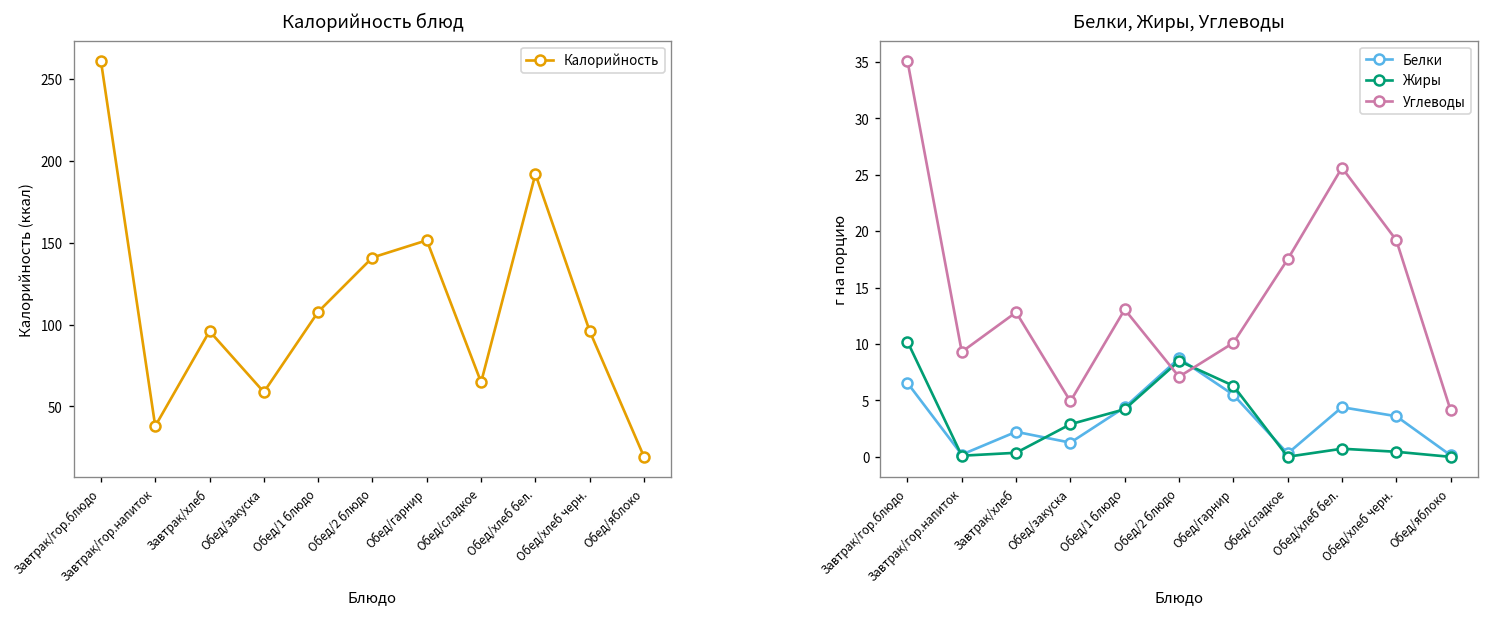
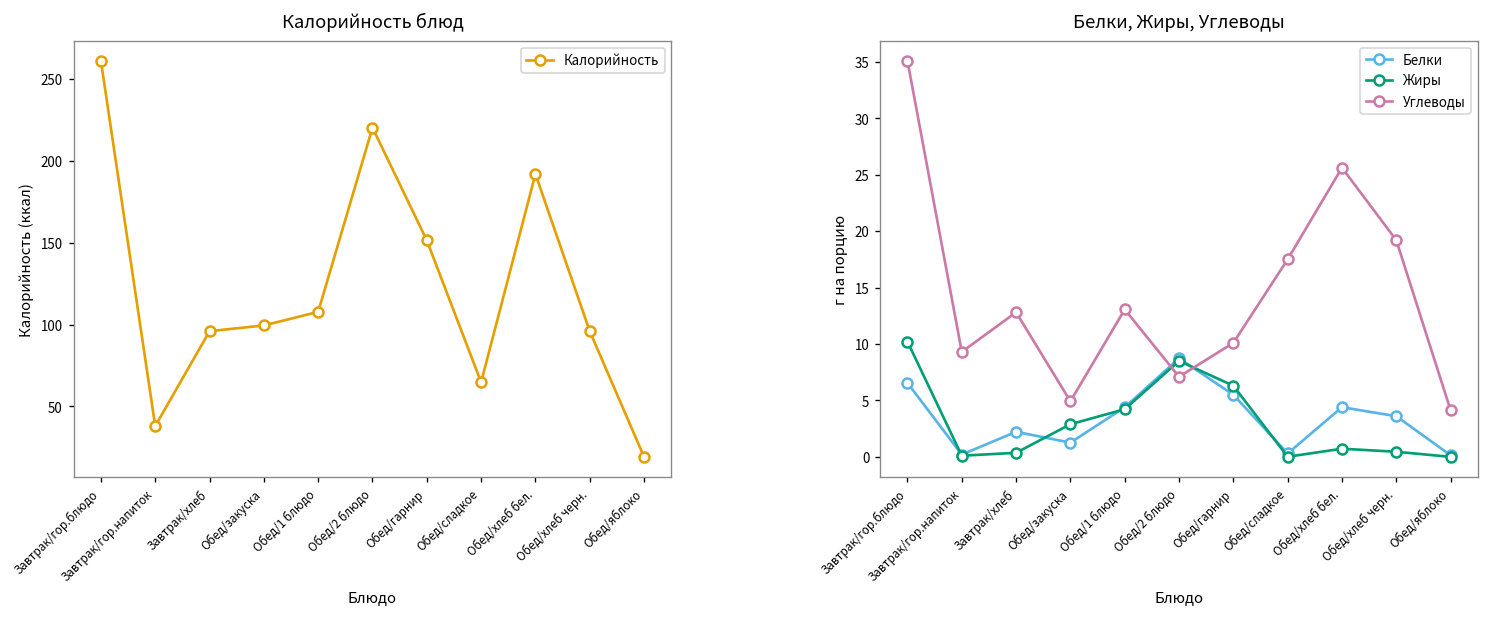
Калорийность блюд, Обед/закуска: 59 -> 100
Калорийность блюд, Обед/2 блюдо: 141 -> 220
